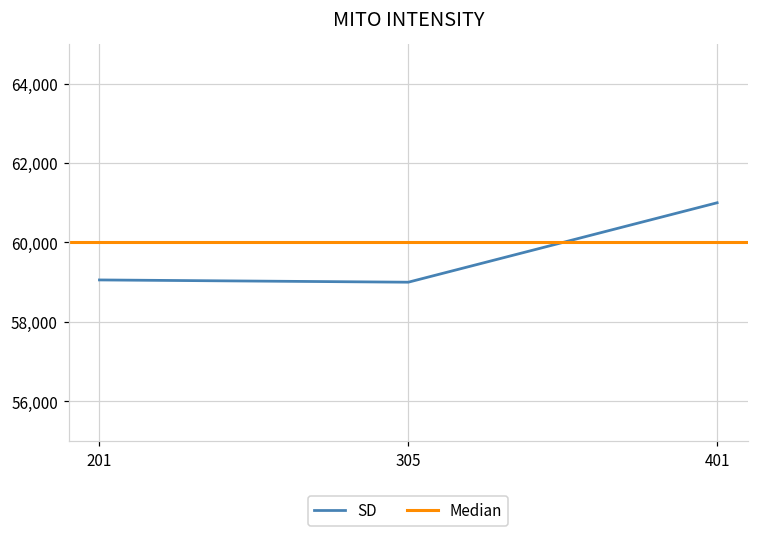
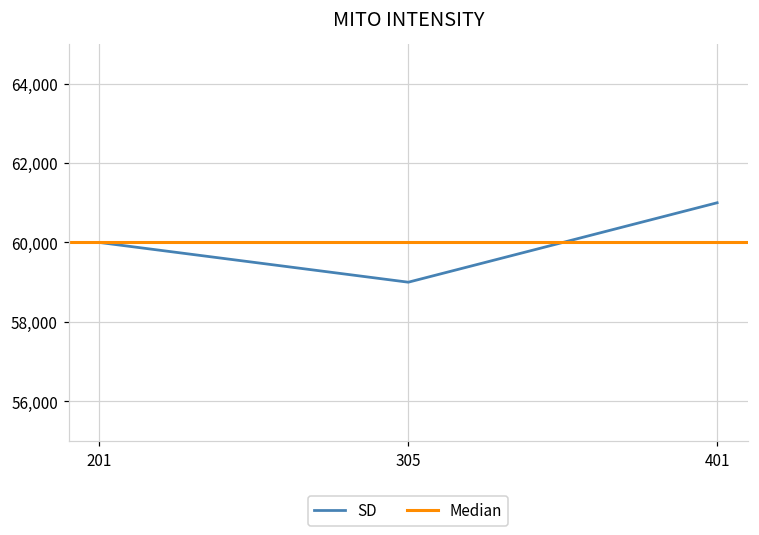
201: 59,100 -> 60,000
